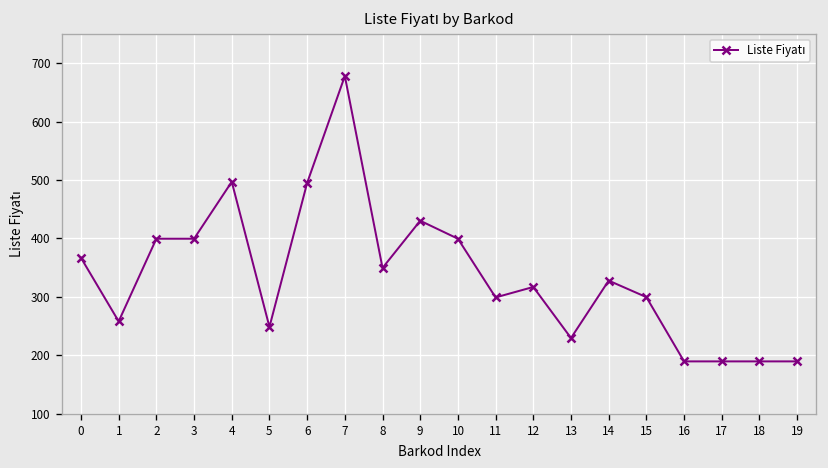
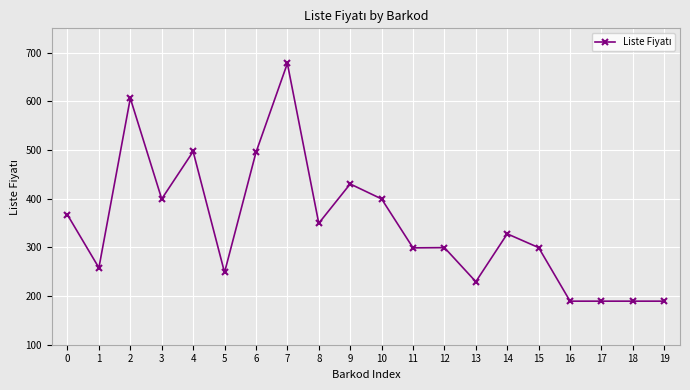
2: 400 -> 610
12: 320 -> 300
